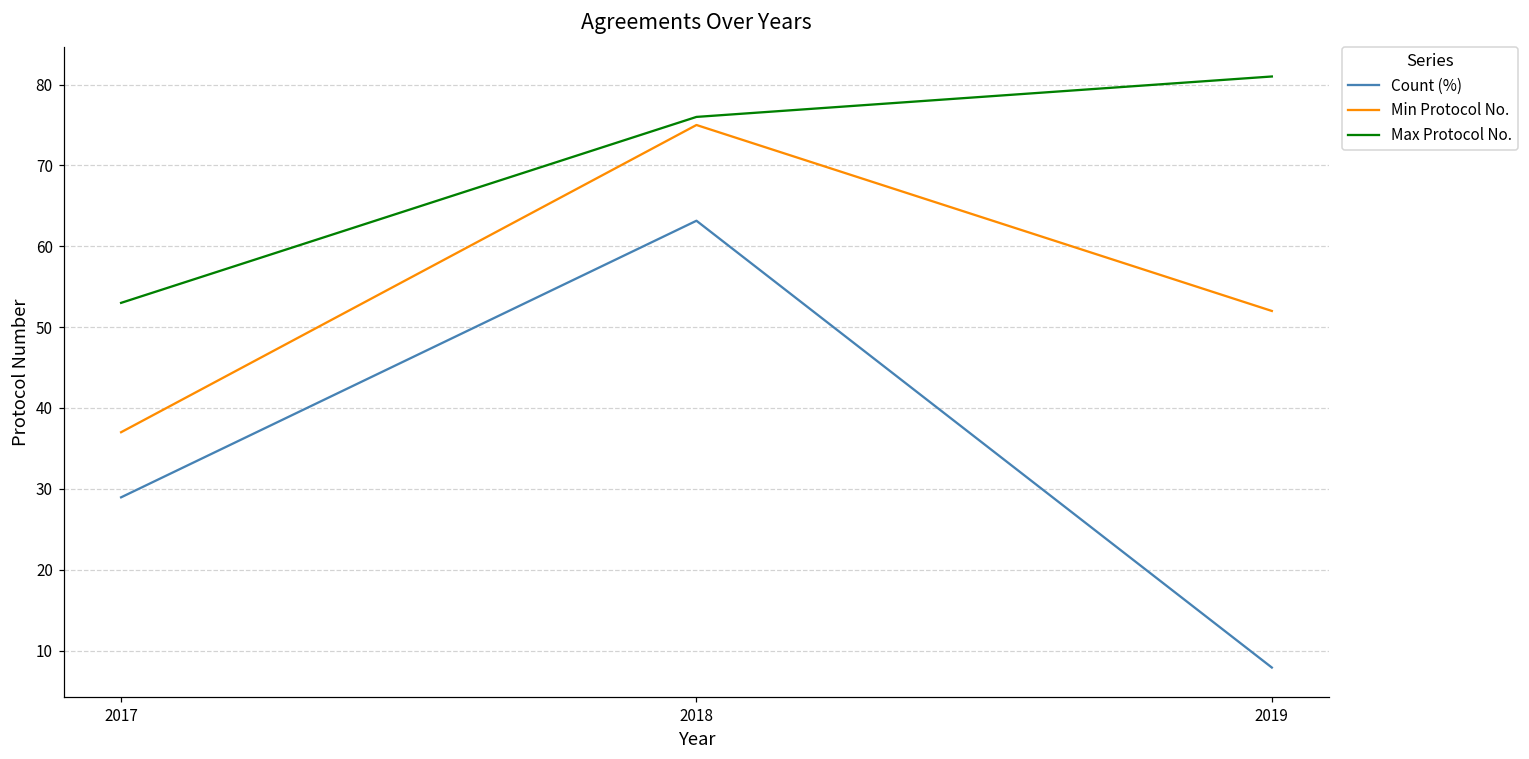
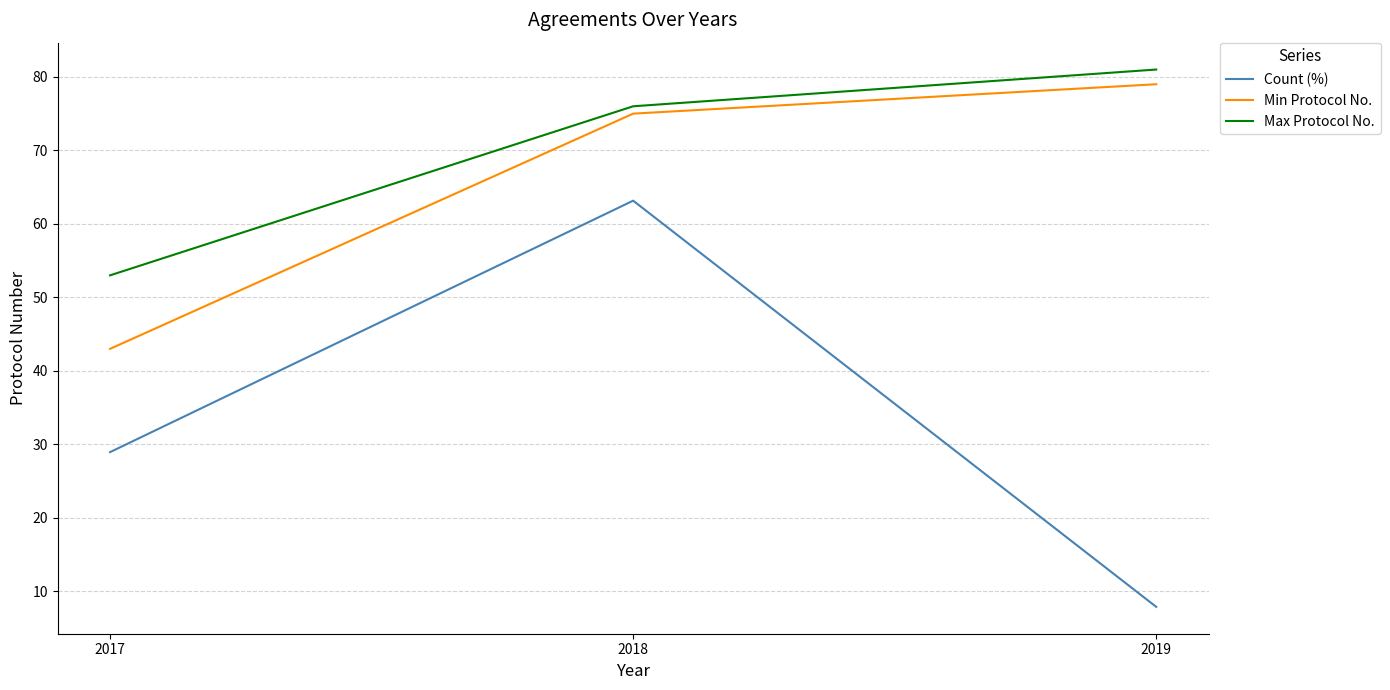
Min Protocol No., 2017: 37 -> 43
Min Protocol No., 2019: 52 -> 79
